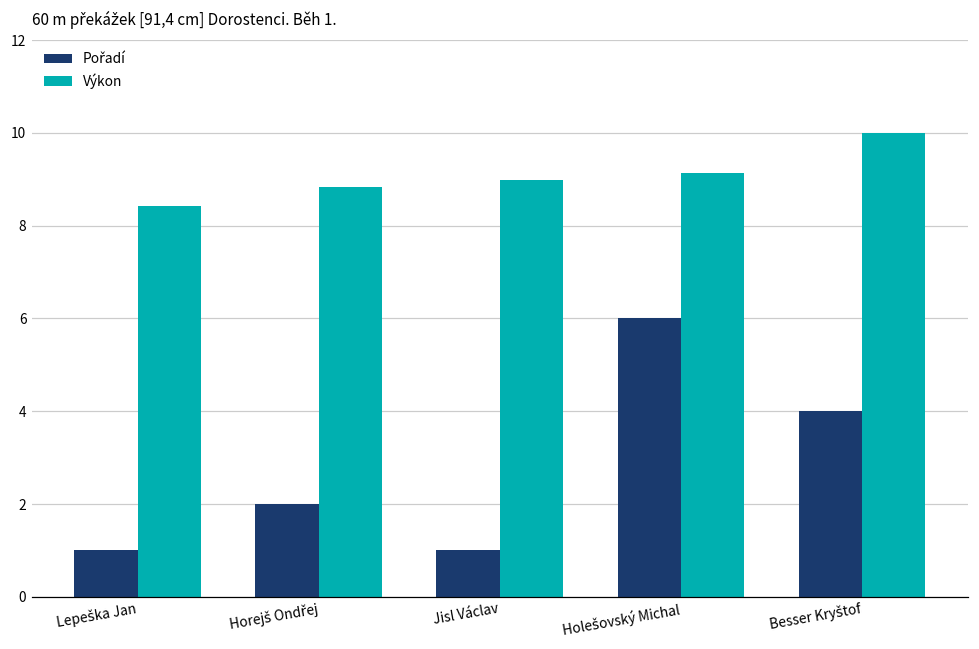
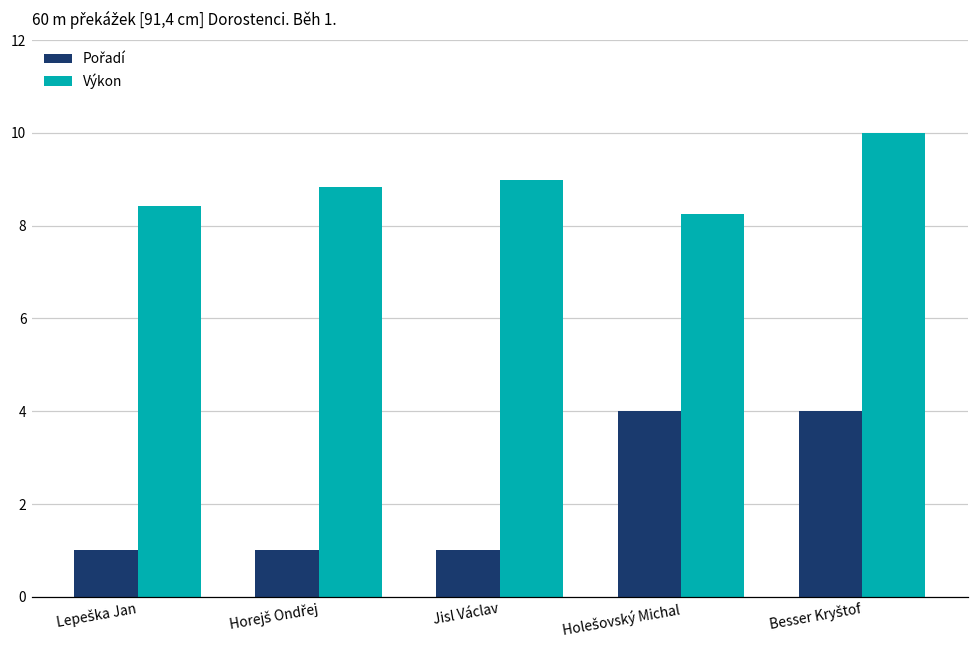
Pořadí, Horejš Ondřej: 2 -> 1
Pořadí, Holešovský Michal: 6 -> 4
Výkon, Holešovský Michal: 9.1 -> 8.3
